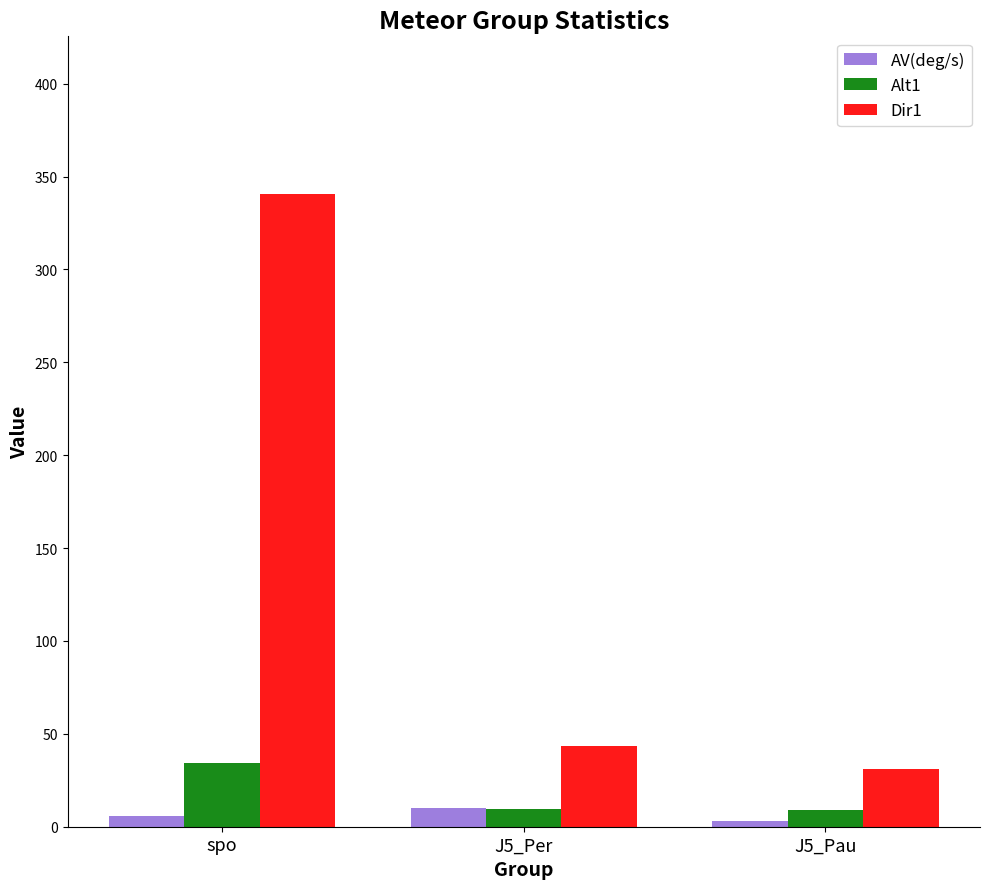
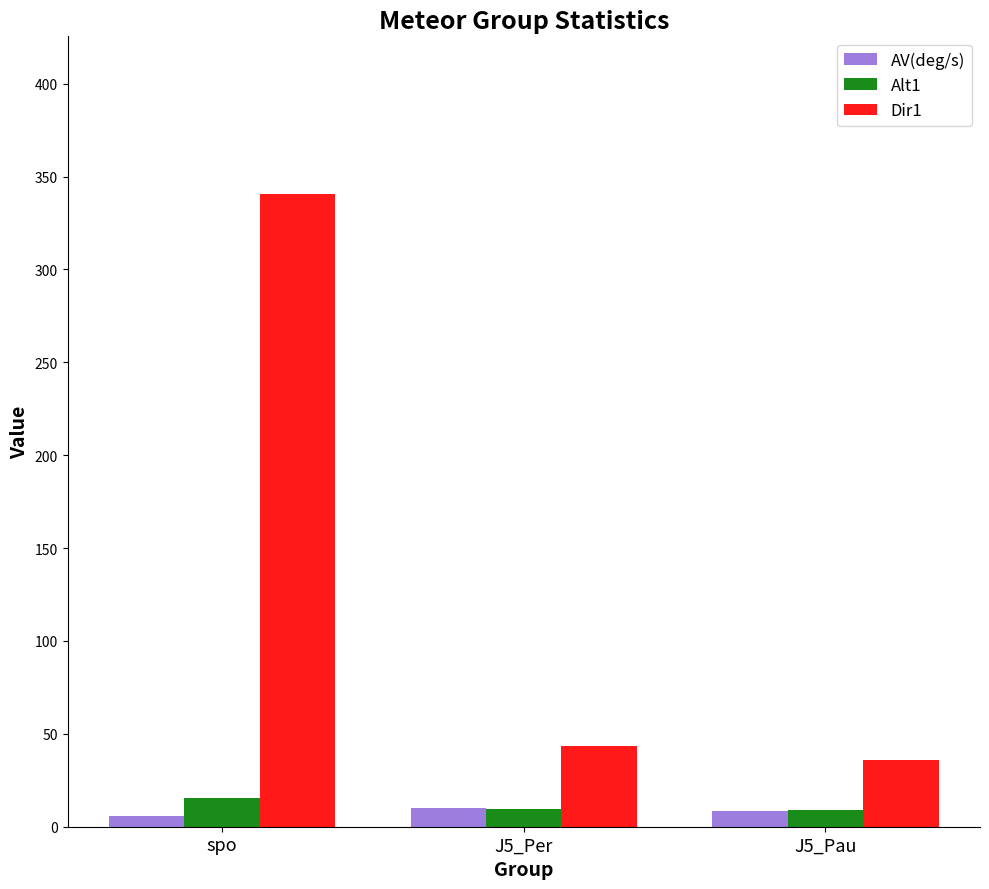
Alt1, spo: 34 -> 16
AV(deg/s), J5_Pau: 3 -> 9
Dir1, J5_Pau: 31 -> 36
